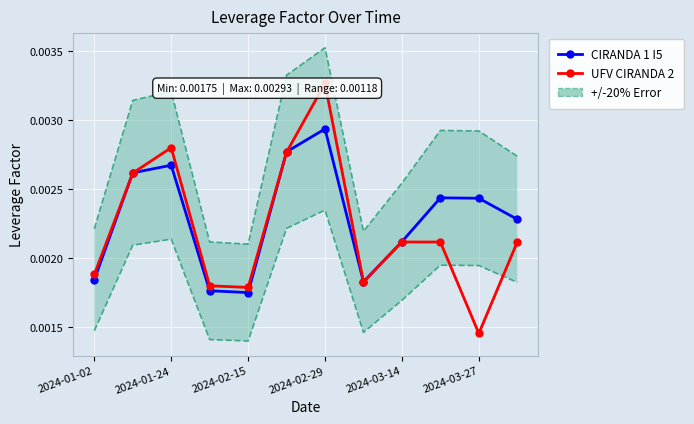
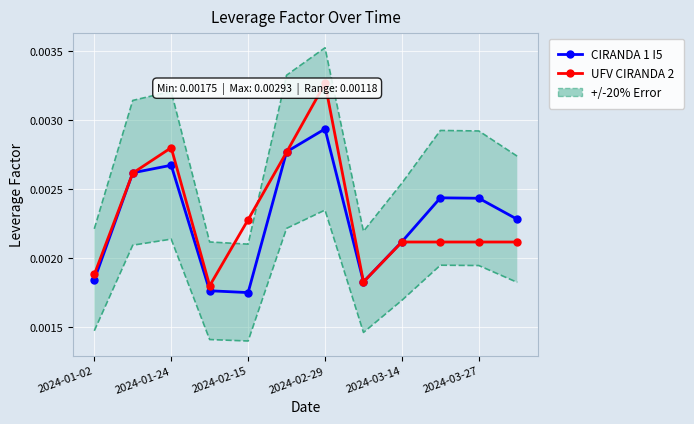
UFV CIRANDA 2, 2024-02-15: 0.00179 -> 0.00228
UFV CIRANDA 2, 2024-03-27: 0.00146 -> 0.00212
